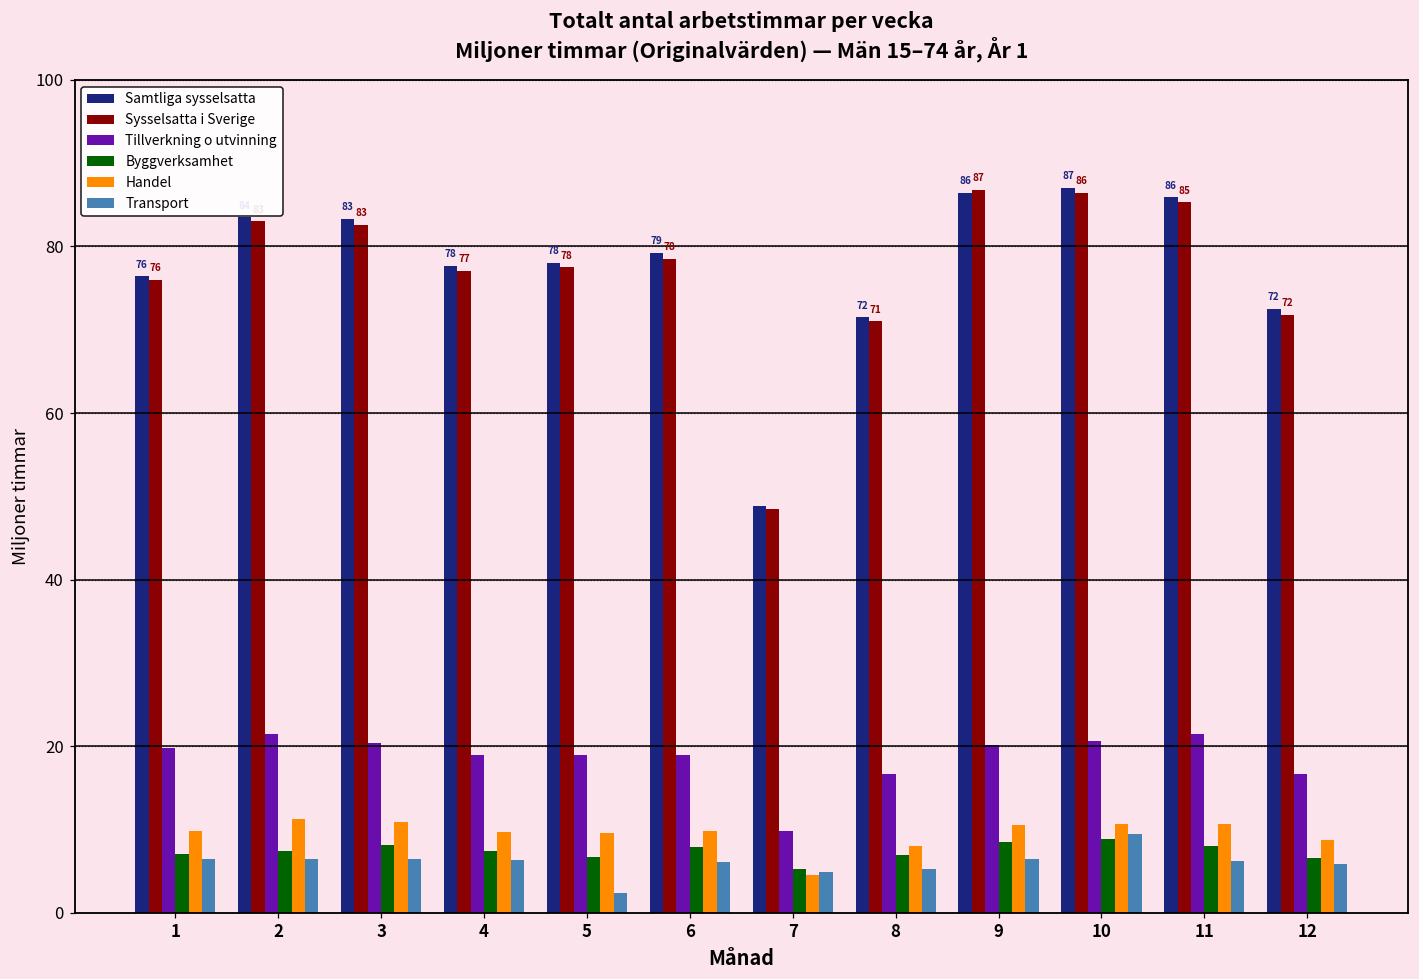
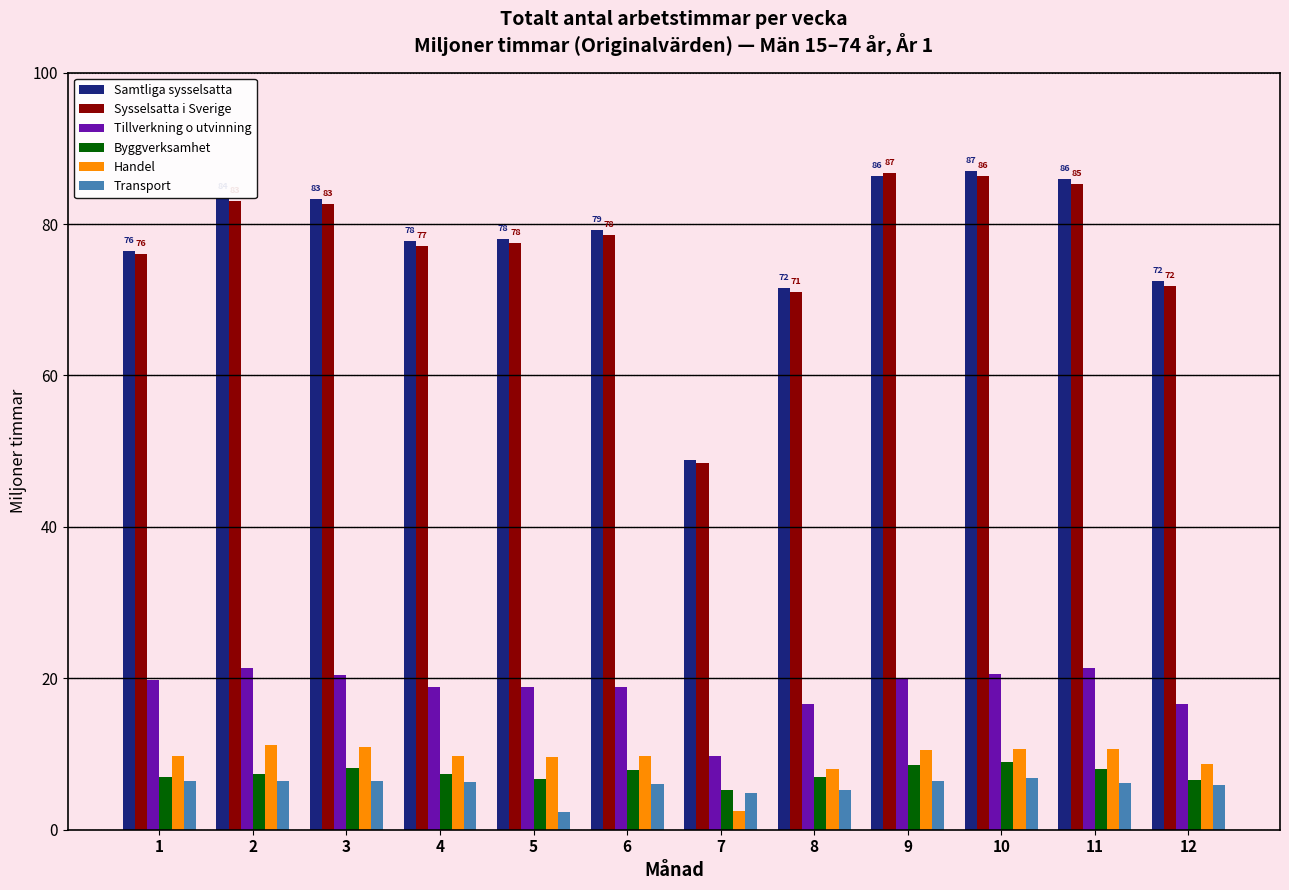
Handel, 7: 5 -> 3
Transport, 10: 9 -> 7
